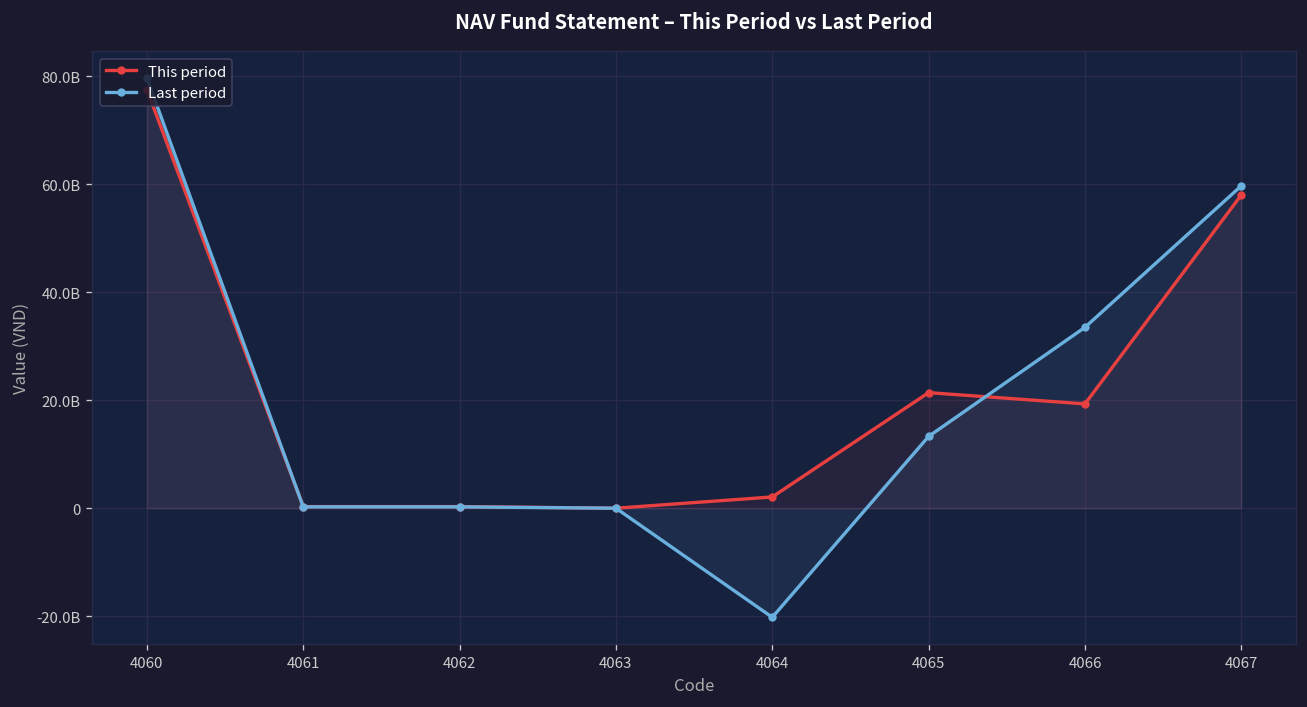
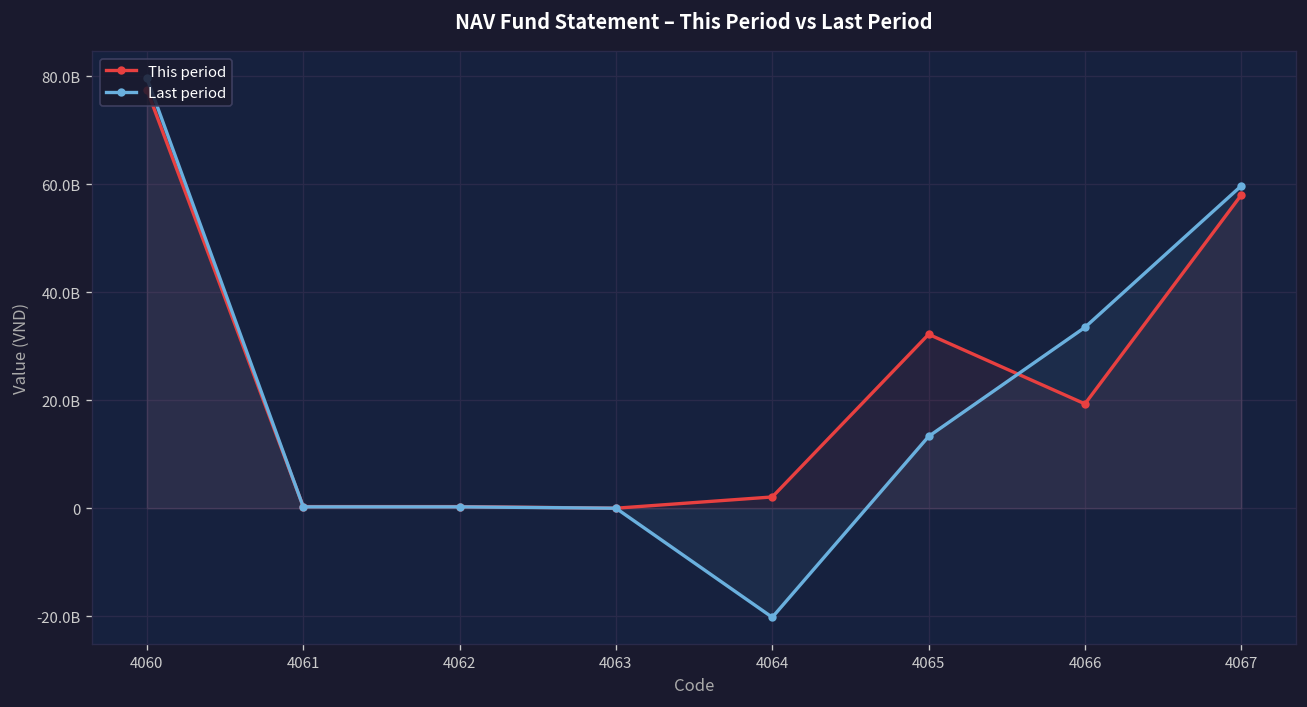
This period, 4065: 21000000000 -> 32000000000
